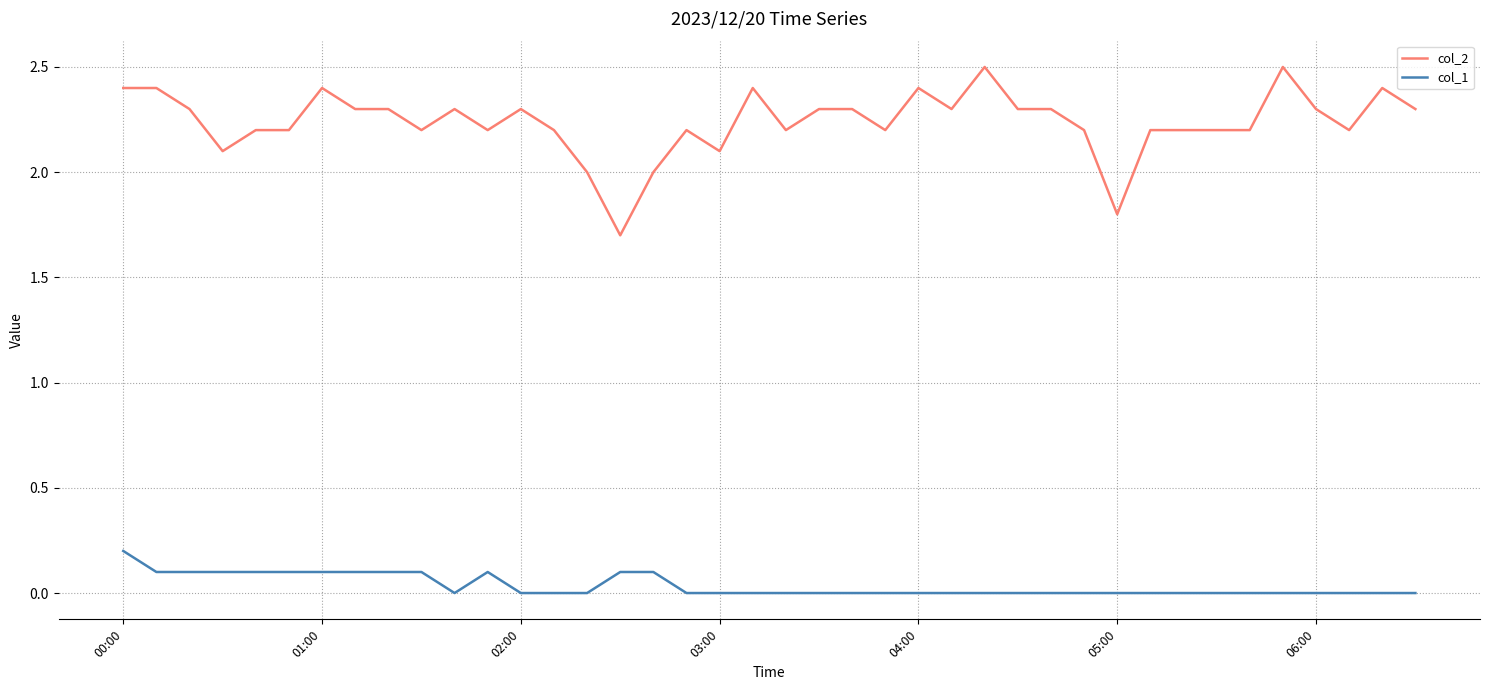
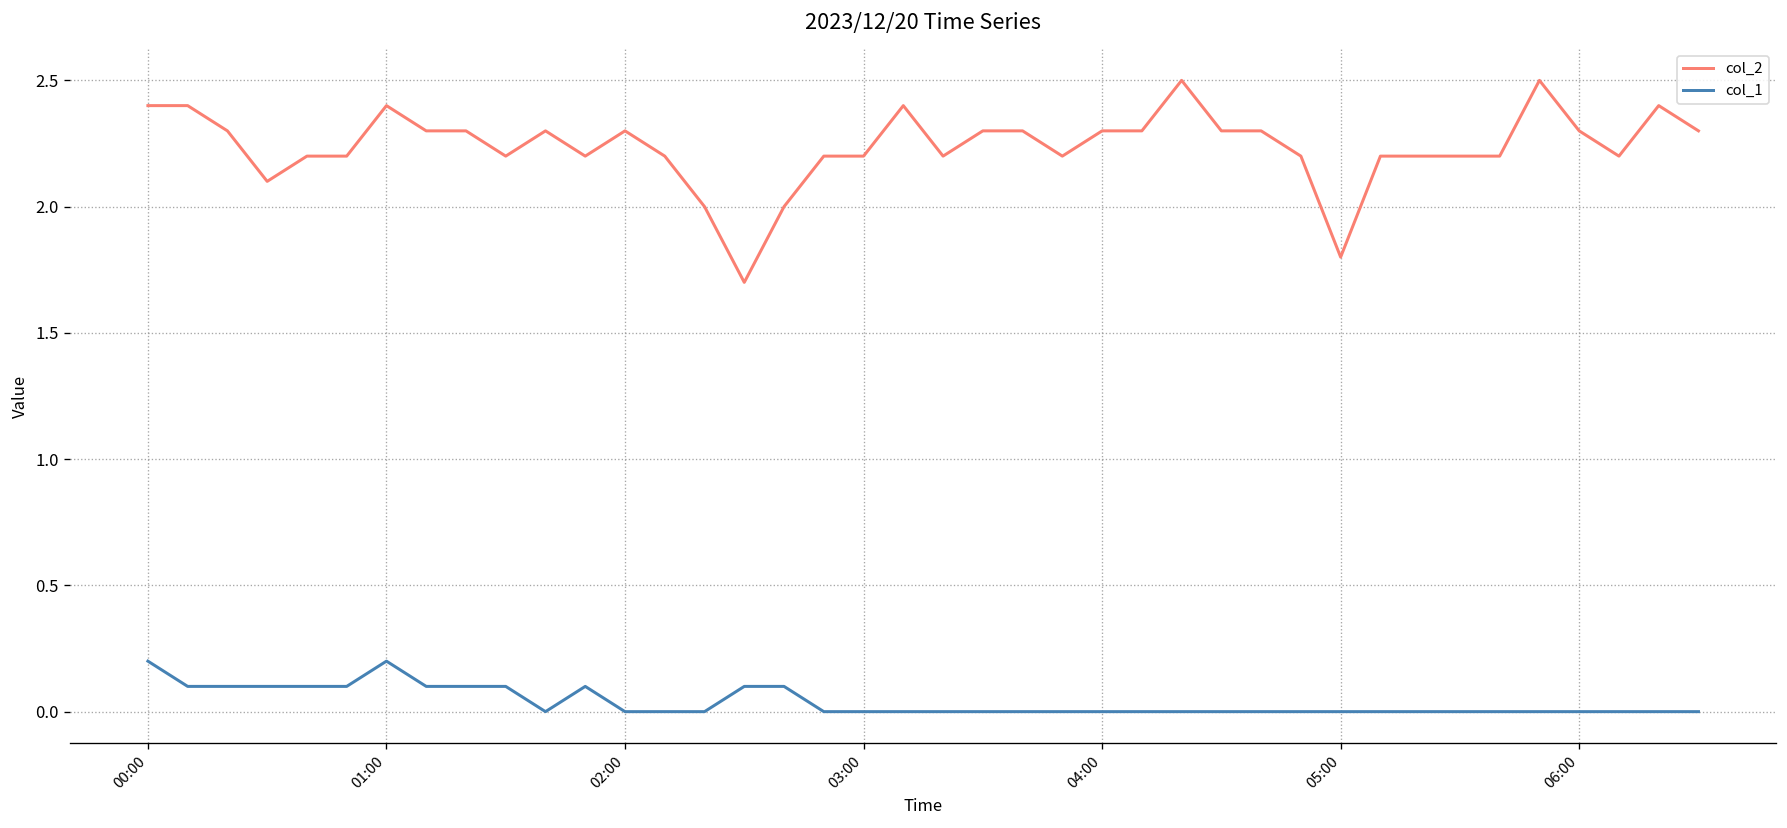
col_1, 01:00: 0.1 -> 0.2
col_2, 03:00: 2.1 -> 2.2
col_2, 04:00: 2.4 -> 2.3
